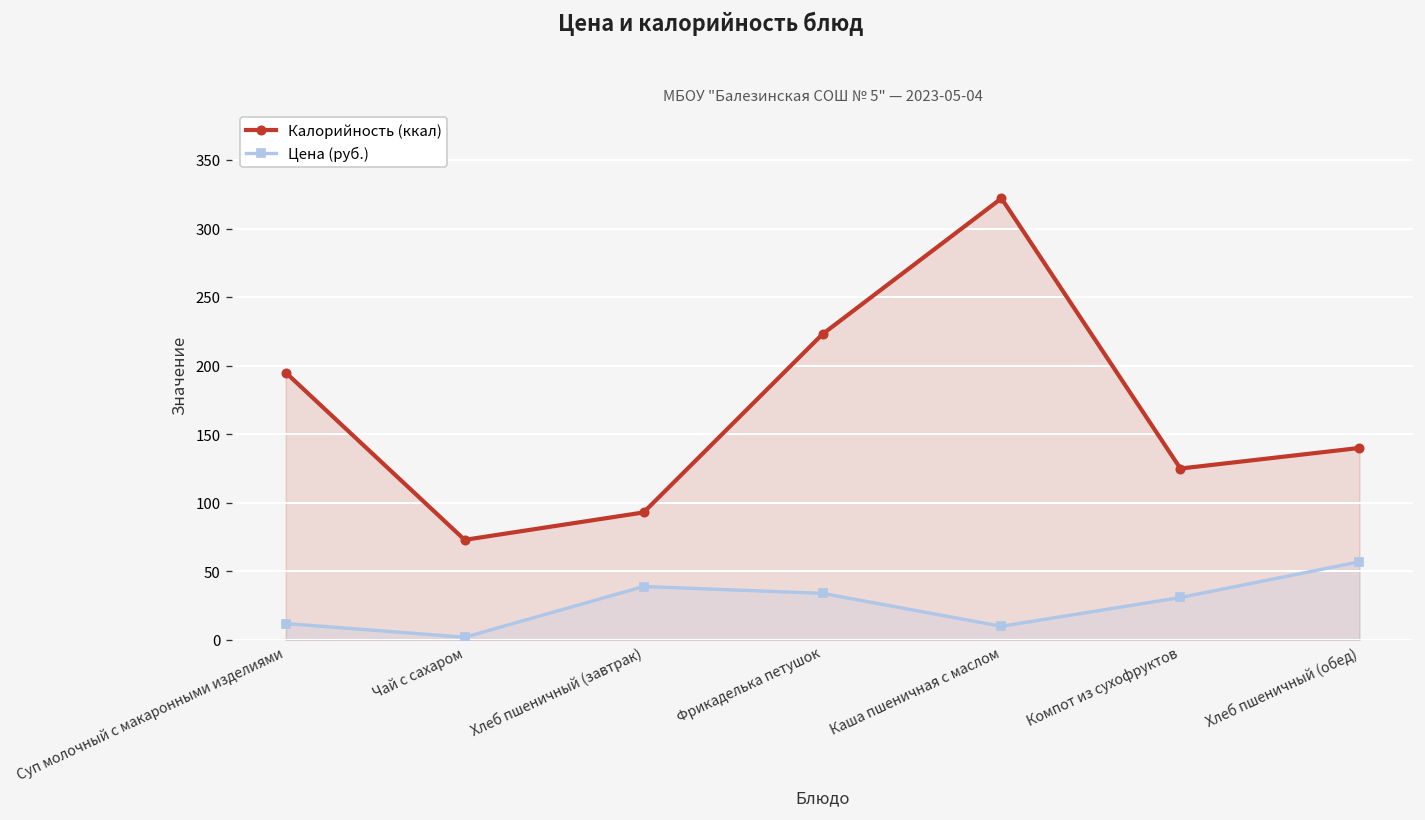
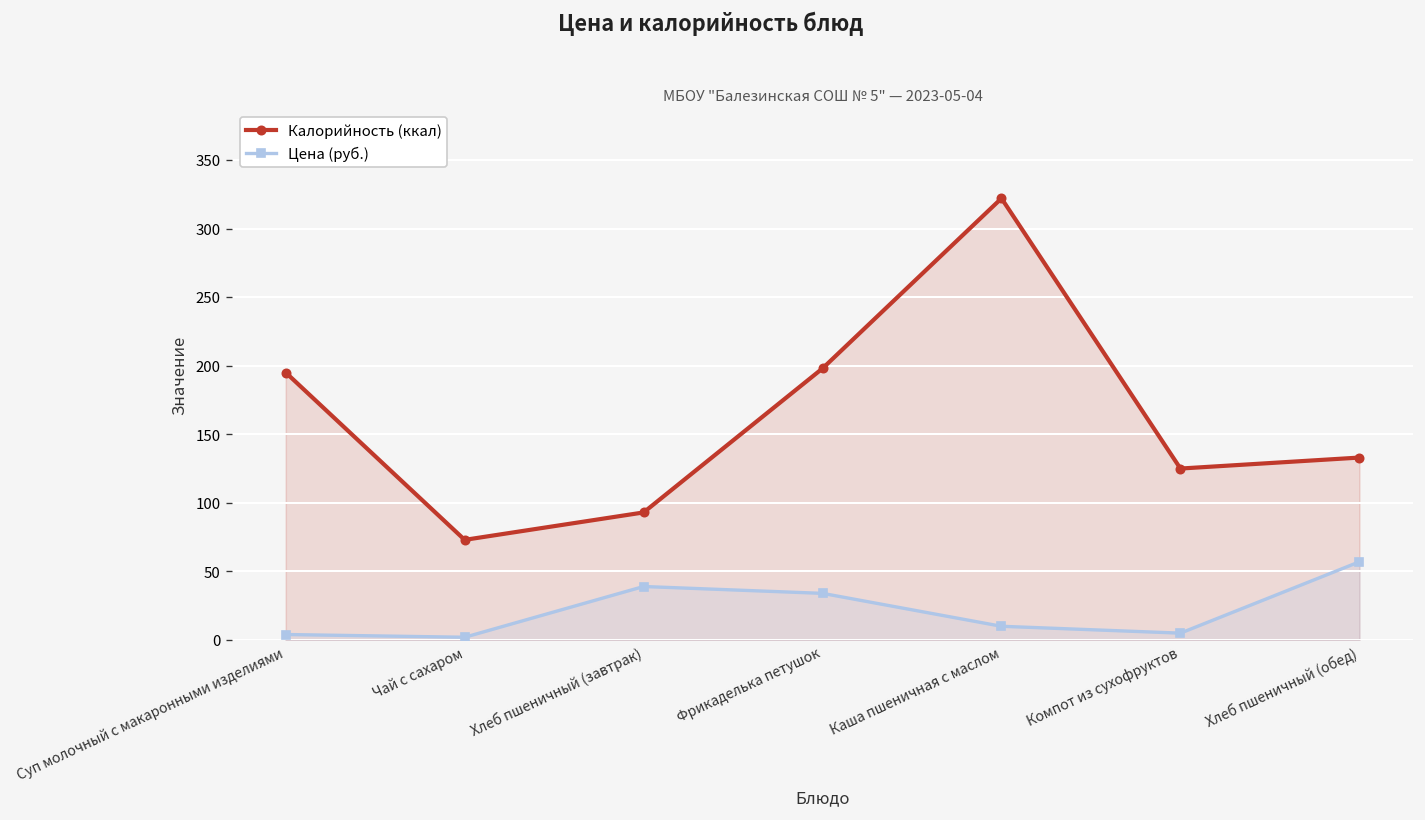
Цена (руб.), Суп молочный с макаронными изделиями: 12 -> 4
Калорийность (ккал), Фрикаделька петушок: 223 -> 198
Цена (руб.), Компот из сухофруктов: 31 -> 5
Калорийность (ккал), Хлеб пшеничный (обед): 140 -> 133
